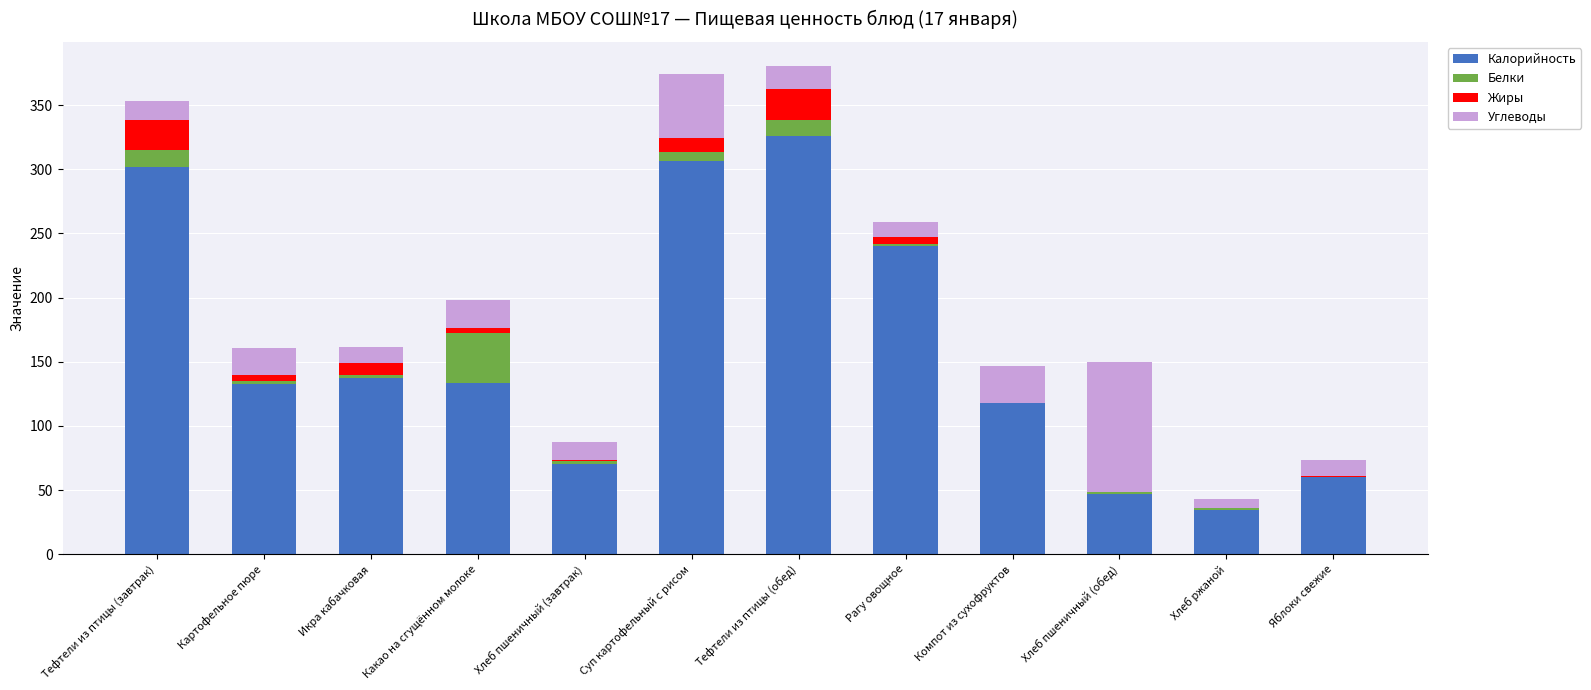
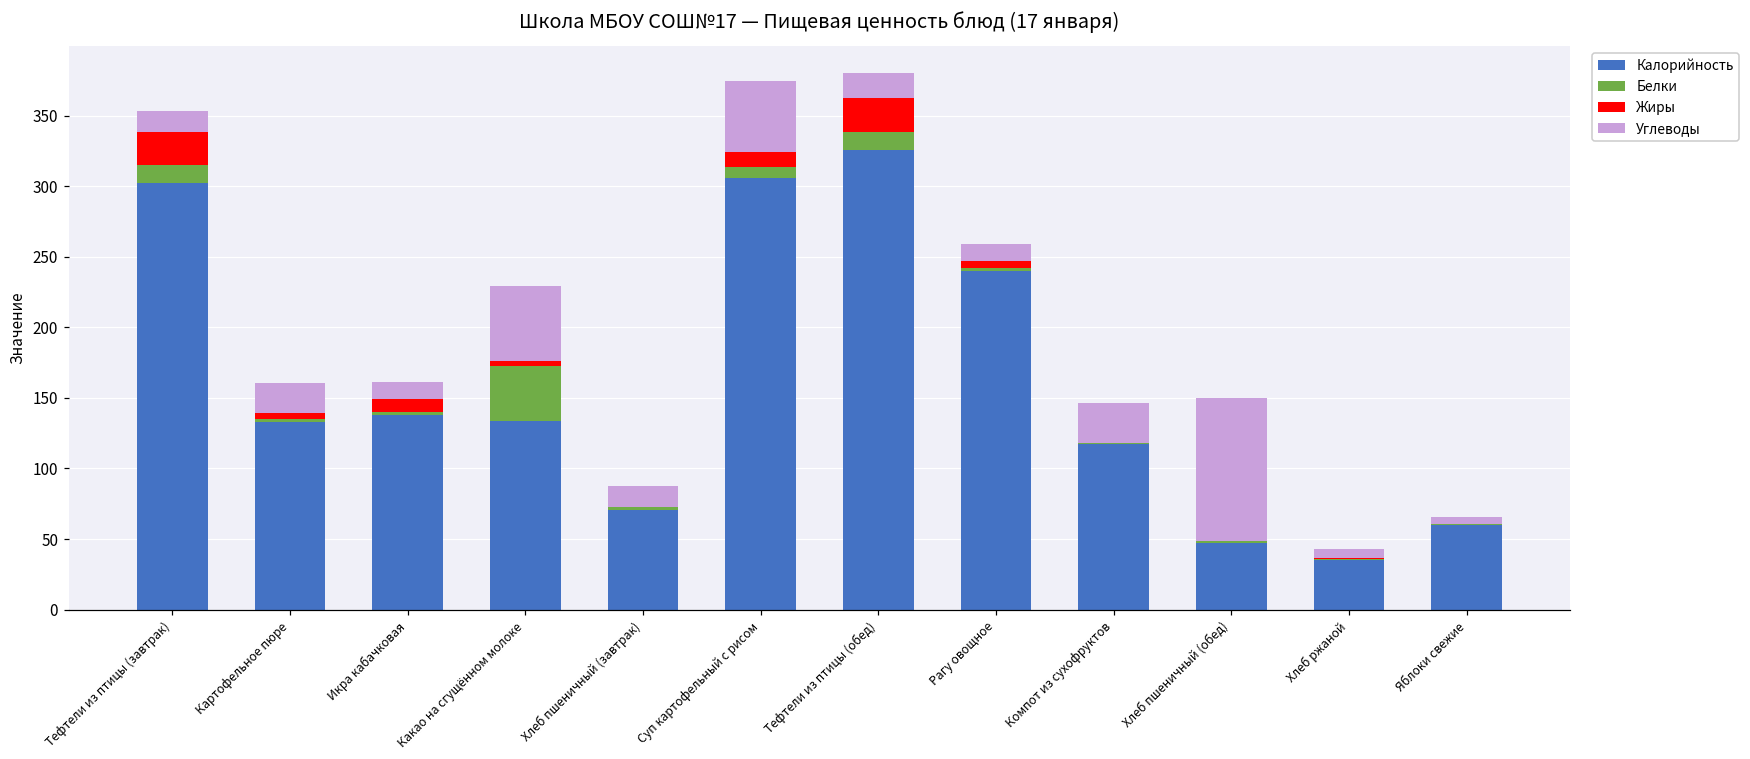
Углеводы, Какао на сгущённом молоке: 22 -> 54
Углеводы, Яблоки свежие: 12 -> 5
